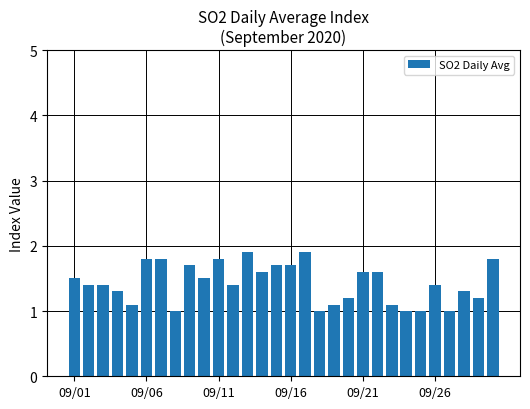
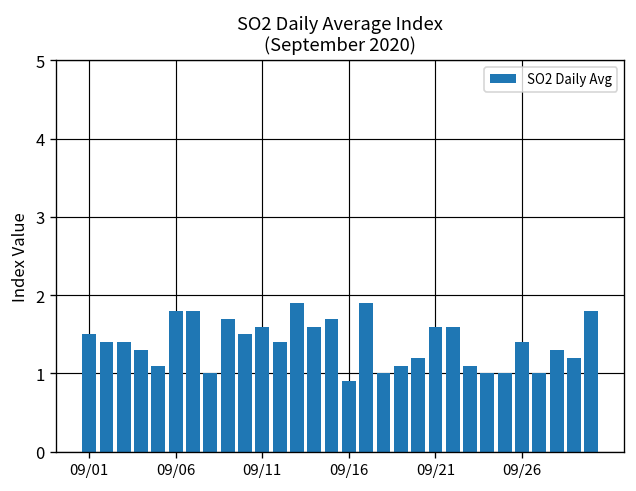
09/11: 1.8 -> 1.6
09/16: 1.7 -> 0.9
